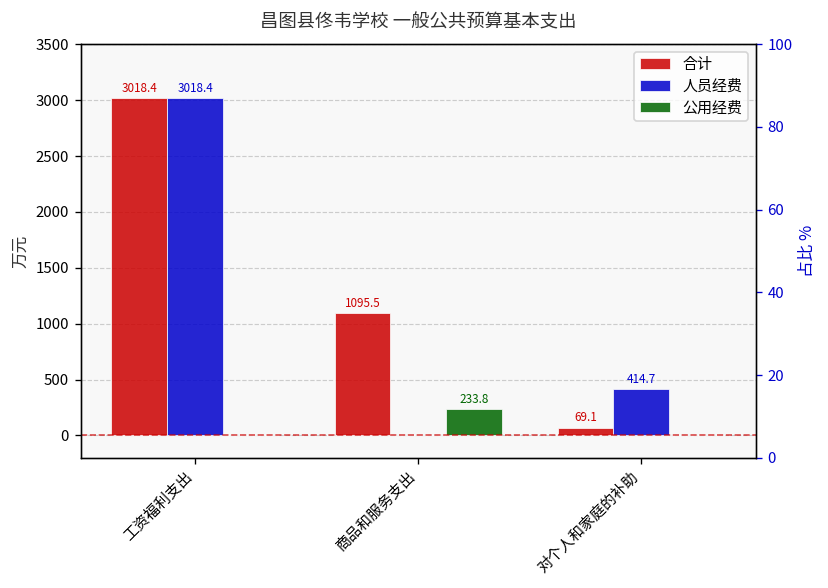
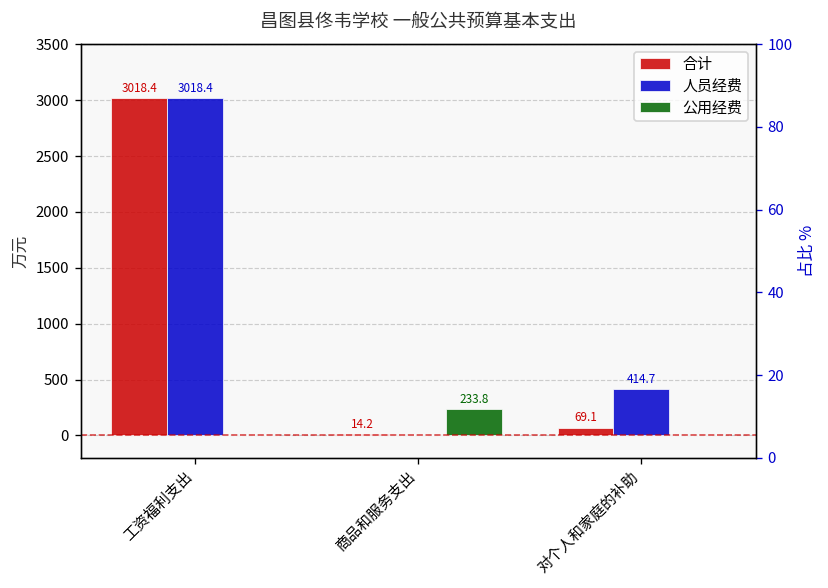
合计, 商品和服务支出: 1095.5 -> 14.2
